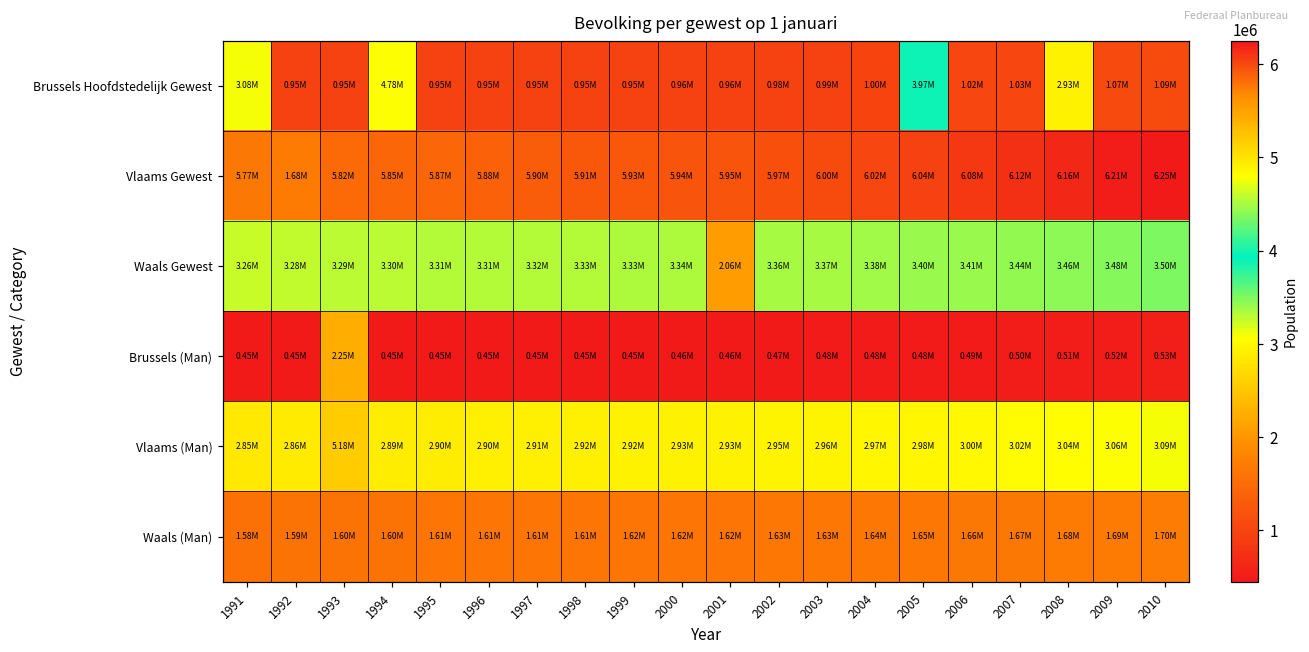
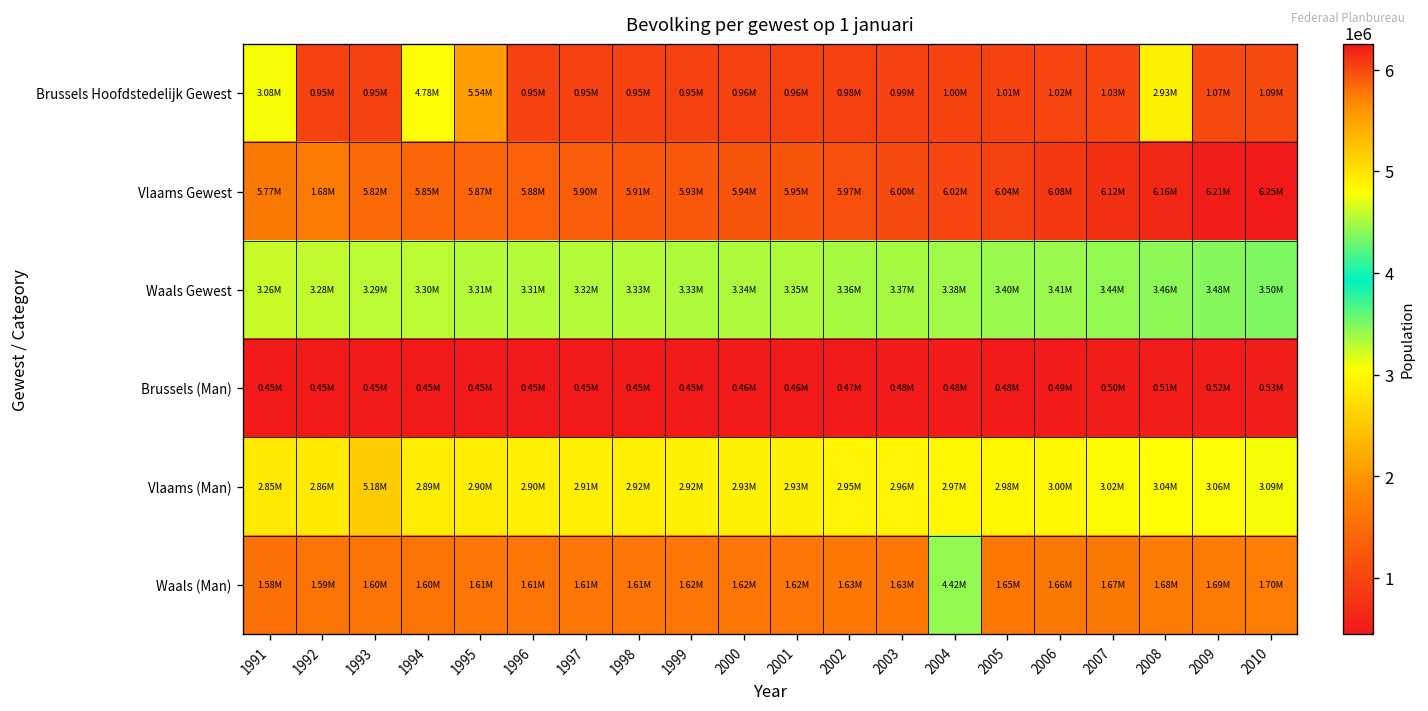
Brussels Hoofdstedelijk Gewest, 1995: 0.95M -> 5.54M
Brussels Hoofdstedelijk Gewest, 2005: 3.97M -> 1.01M
Waals Gewest, 2001: 2.06M -> 3.35M
Brussels (Man), 1993: 2.25M -> 0.45M
Waals (Man), 2004: 1.64M -> 4.42M
